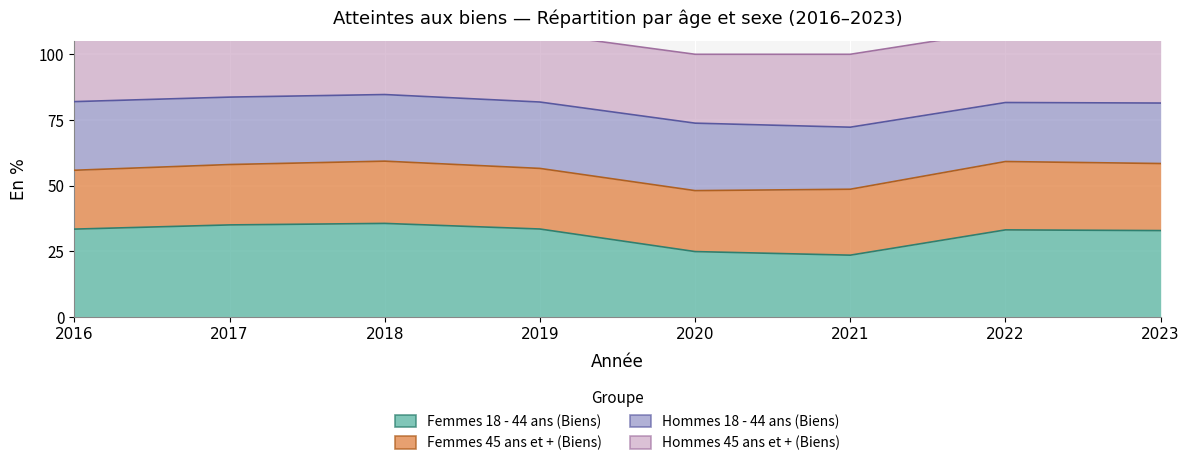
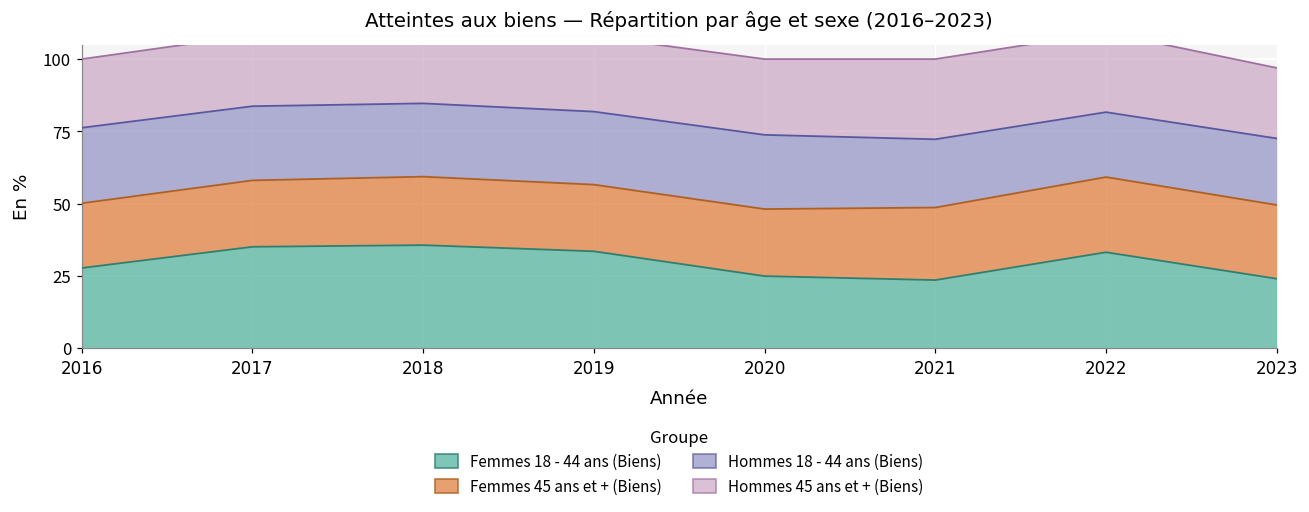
Femmes 18 - 44 ans (Biens), 2016: 34 -> 28
Femmes 18 - 44 ans (Biens), 2023: 33 -> 24
